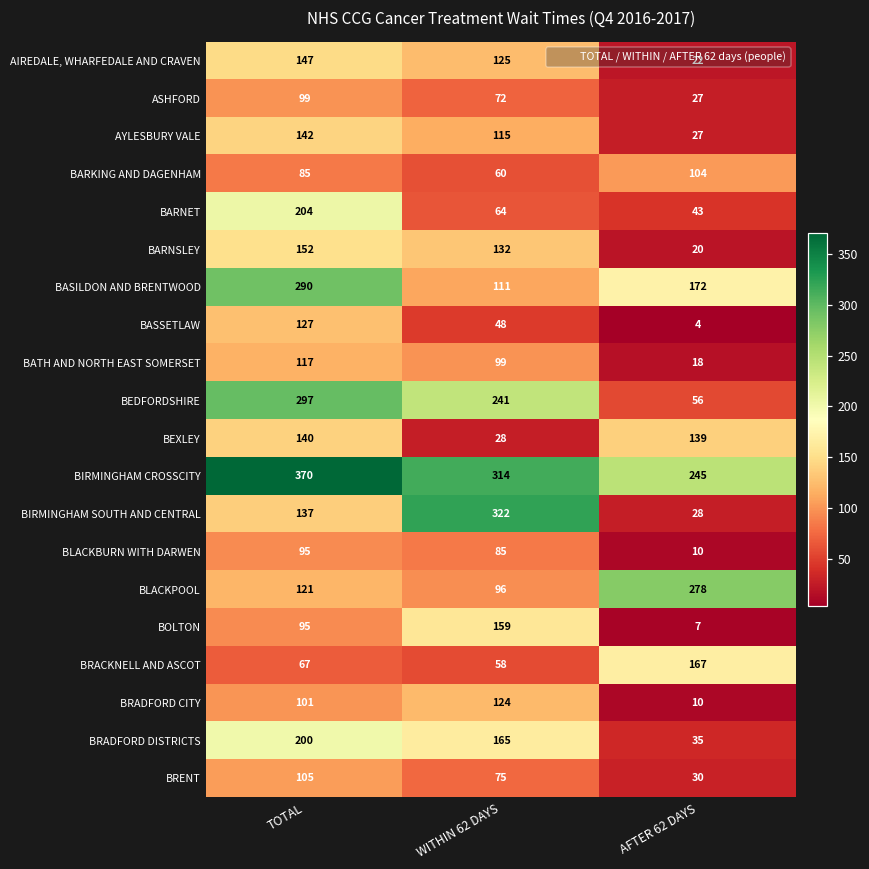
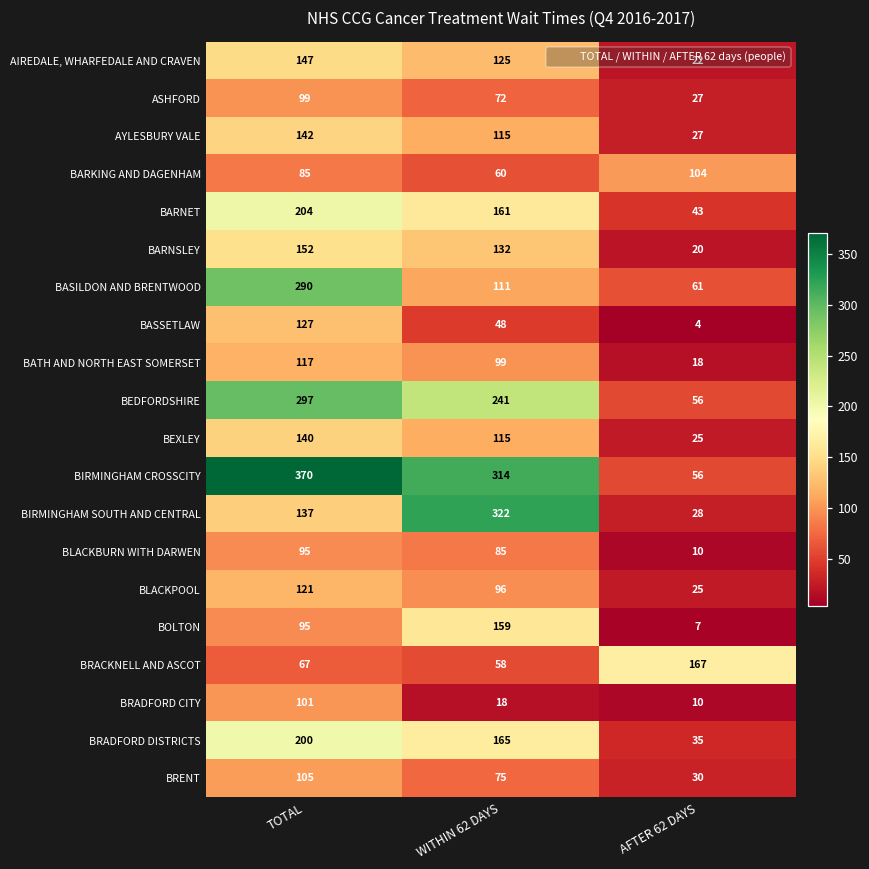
BARNET, WITHIN 62 DAYS: 64 -> 161
BASILDON AND BRENTWOOD, AFTER 62 DAYS: 172 -> 61
BEXLEY, WITHIN 62 DAYS: 28 -> 115
BEXLEY, AFTER 62 DAYS: 139 -> 25
BIRMINGHAM CROSSCITY, AFTER 62 DAYS: 245 -> 56
BLACKPOOL, AFTER 62 DAYS: 278 -> 25
BRADFORD CITY, WITHIN 62 DAYS: 124 -> 18
